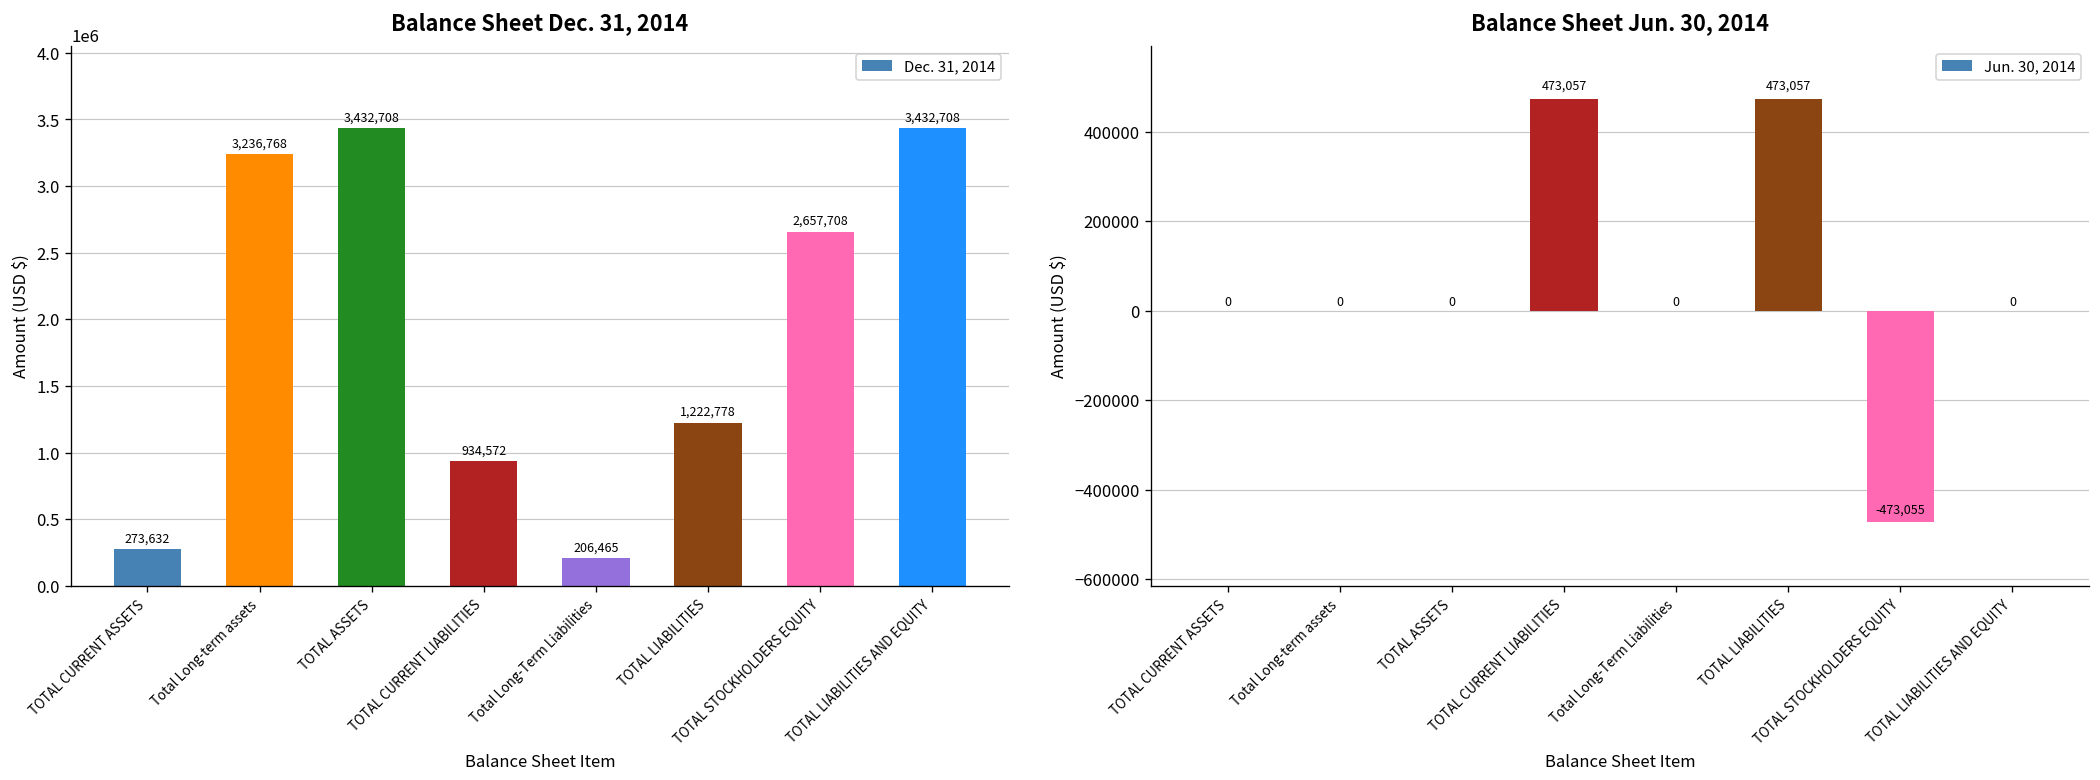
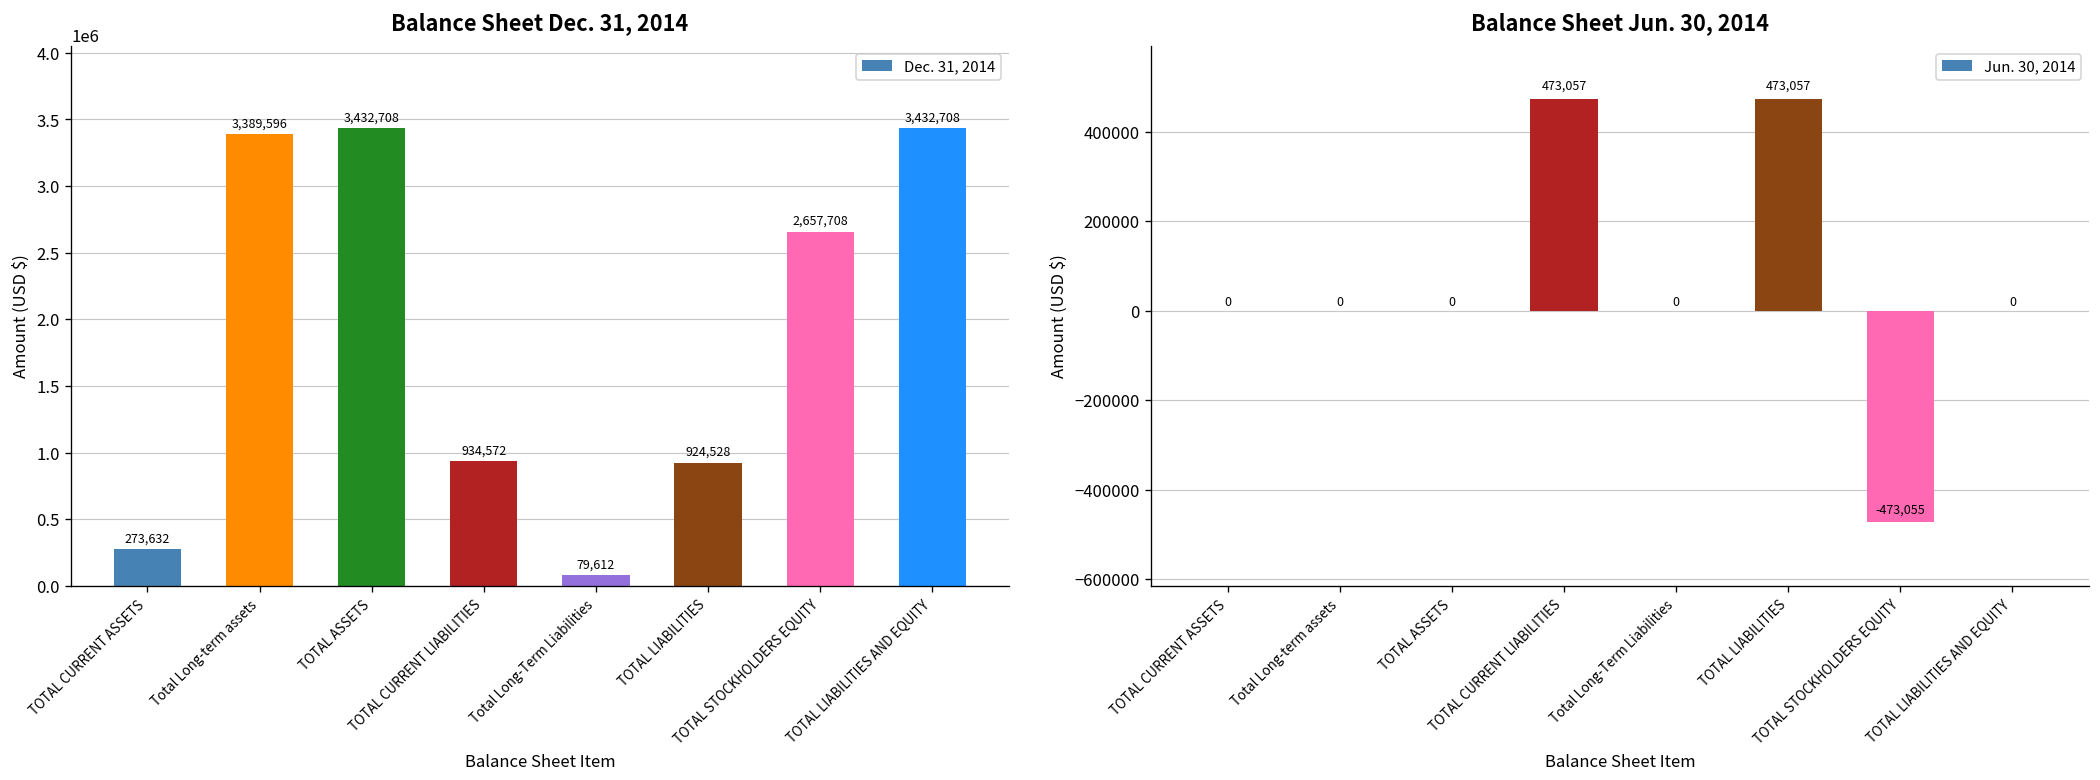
Balance Sheet Dec. 31, 2014, Total Long-term assets: 3,236,768 -> 3,389,596
Balance Sheet Dec. 31, 2014, Total Long-Term Liabilities: 206,465 -> 79,612
Balance Sheet Dec. 31, 2014, TOTAL LIABILITIES: 1,222,778 -> 924,528
